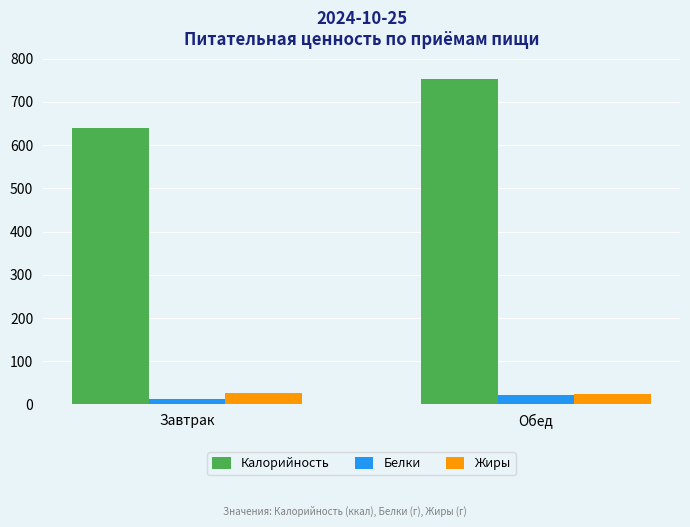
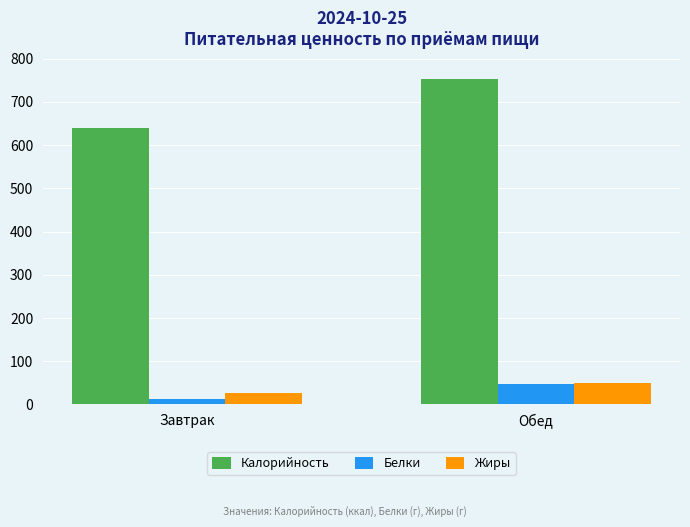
Белки, Обед: 20 -> 50
Жиры, Обед: 30 -> 50
